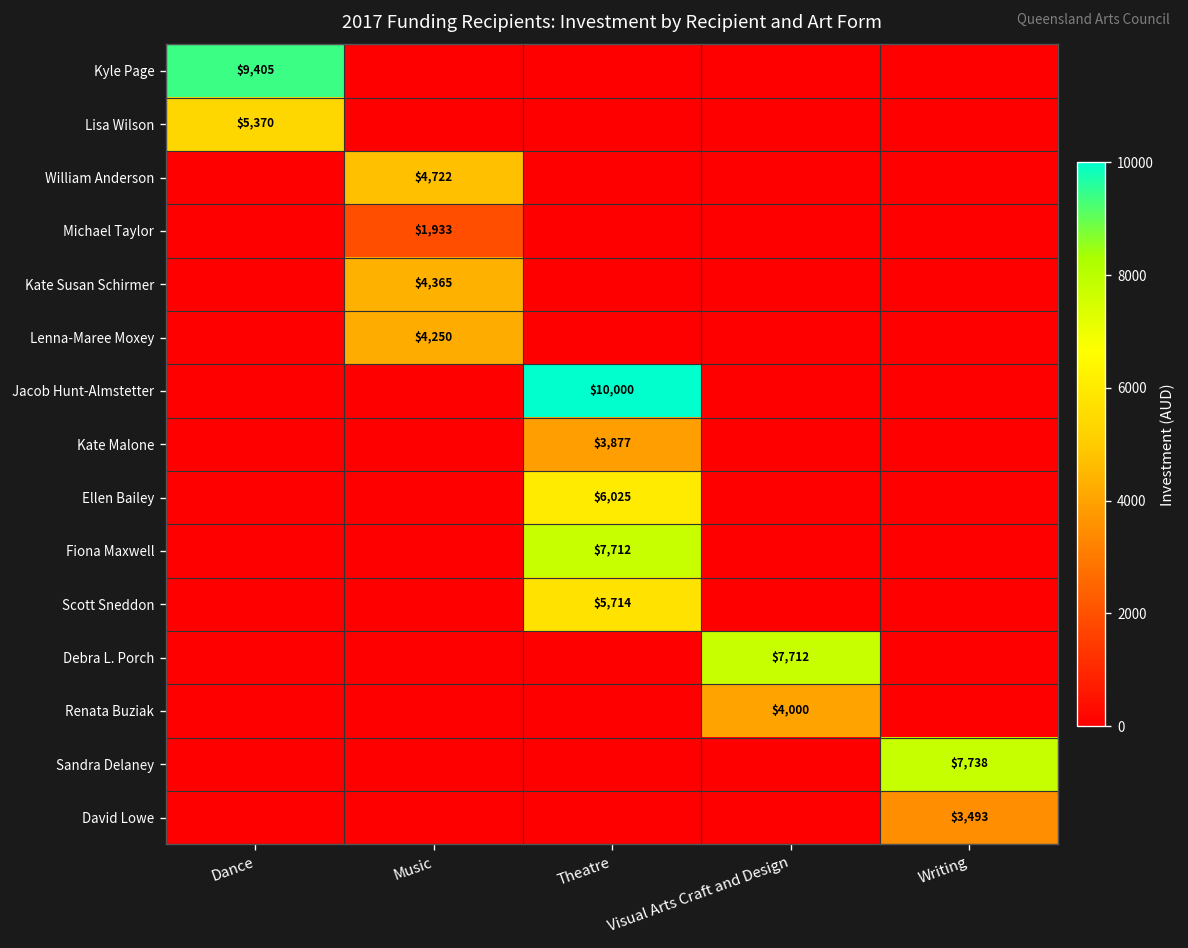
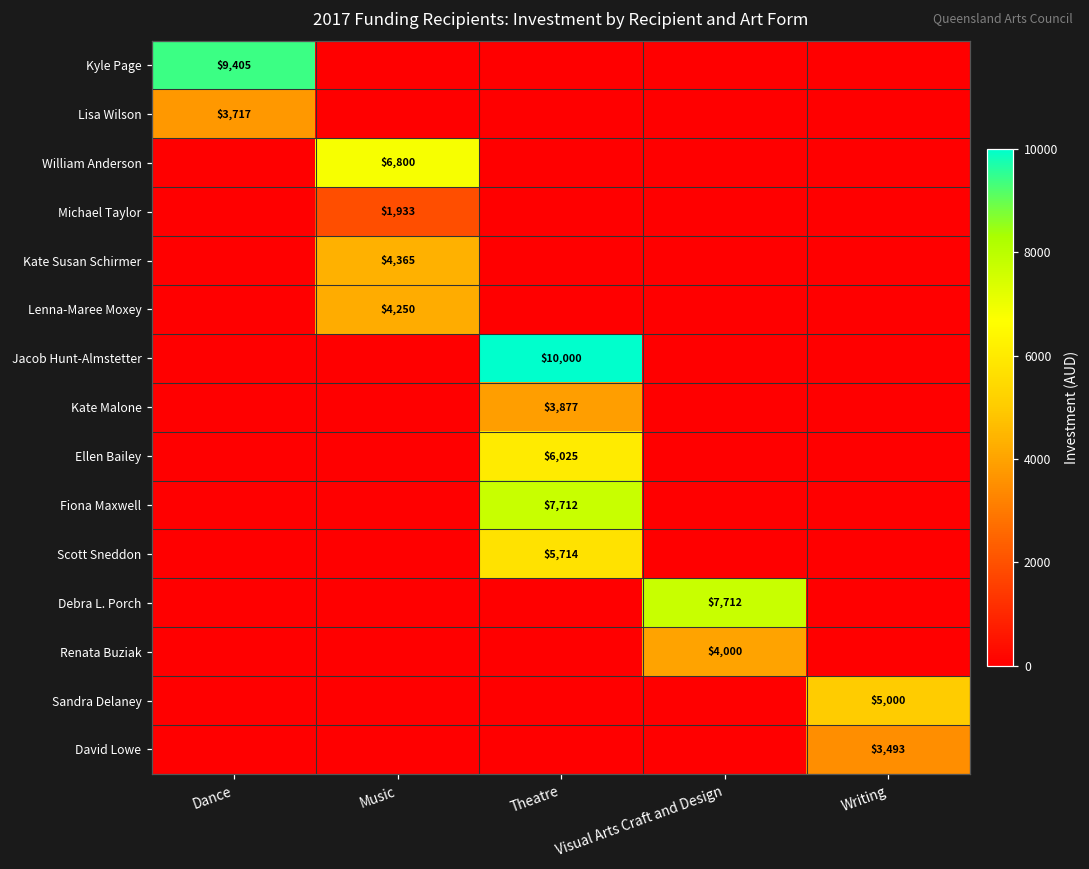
Lisa Wilson, Dance: $5,370 -> $3,717
William Anderson, Music: $4,722 -> $6,800
Sandra Delaney, Writing: $7,738 -> $5,000
